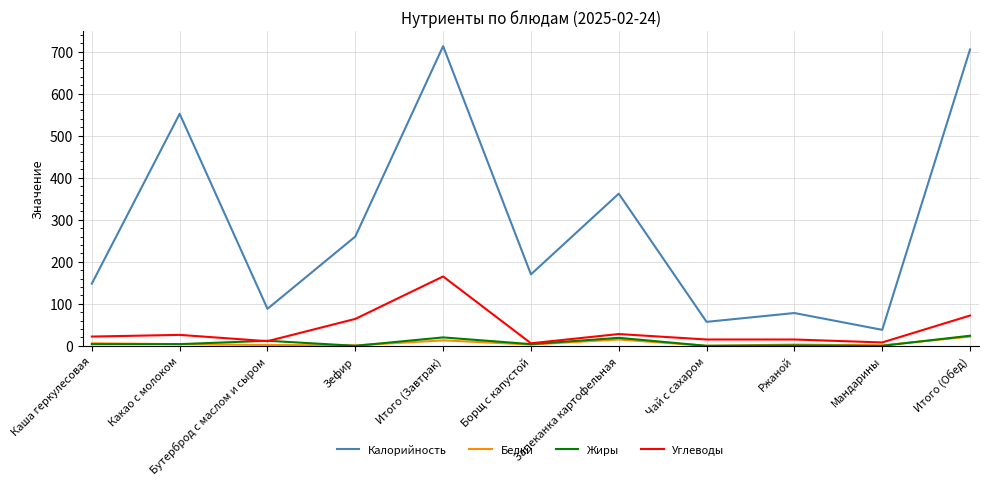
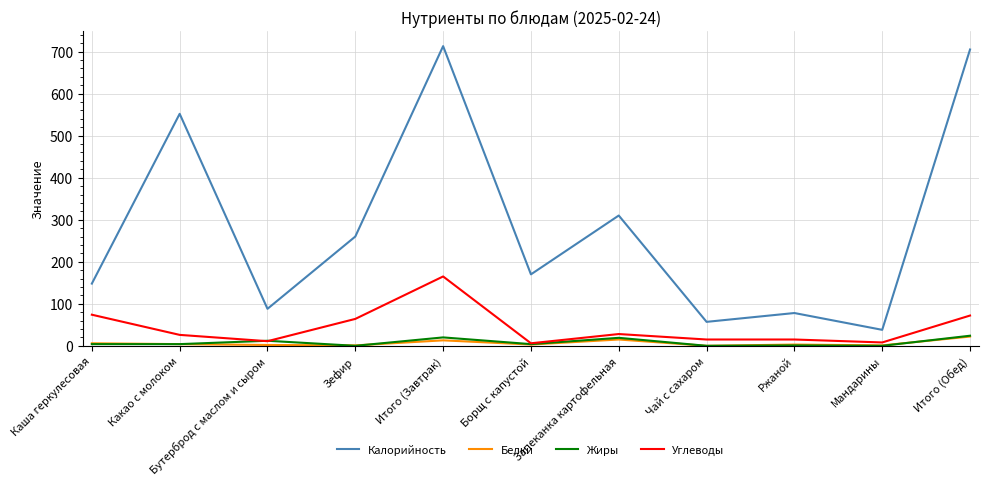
Углеводы, Каша геркулесовая: 20 -> 70
Калорийность, Запеканка картофельная: 360 -> 310
